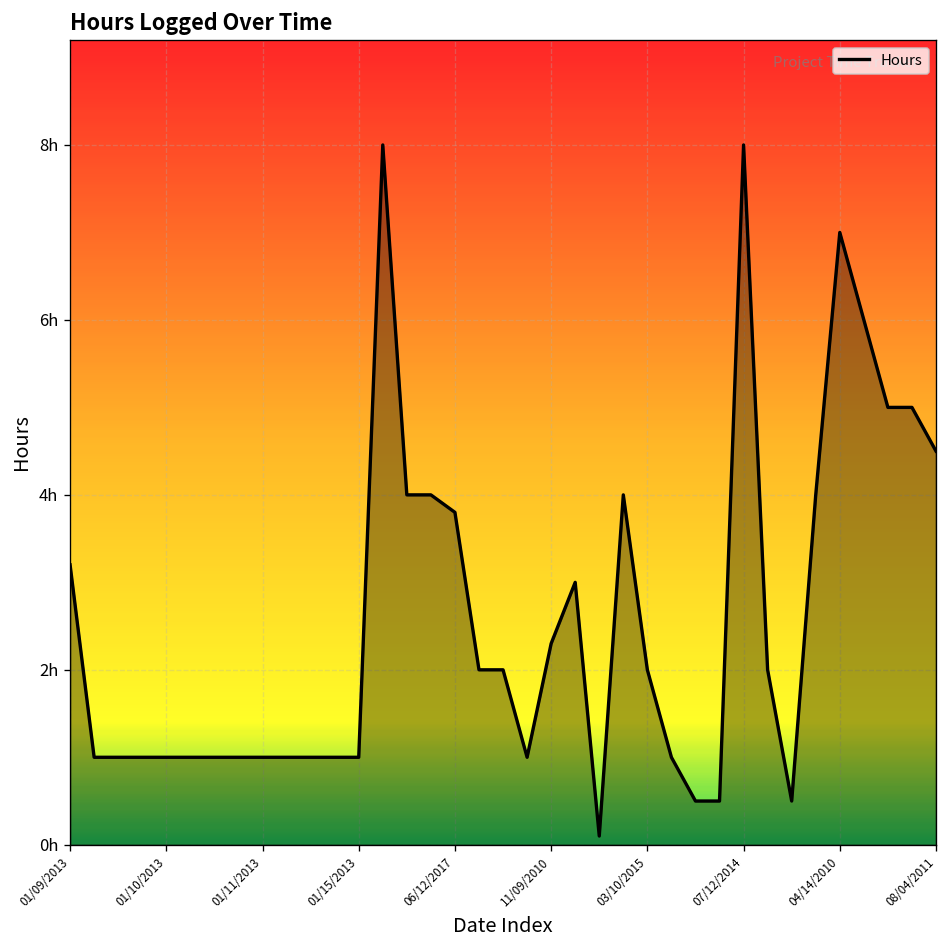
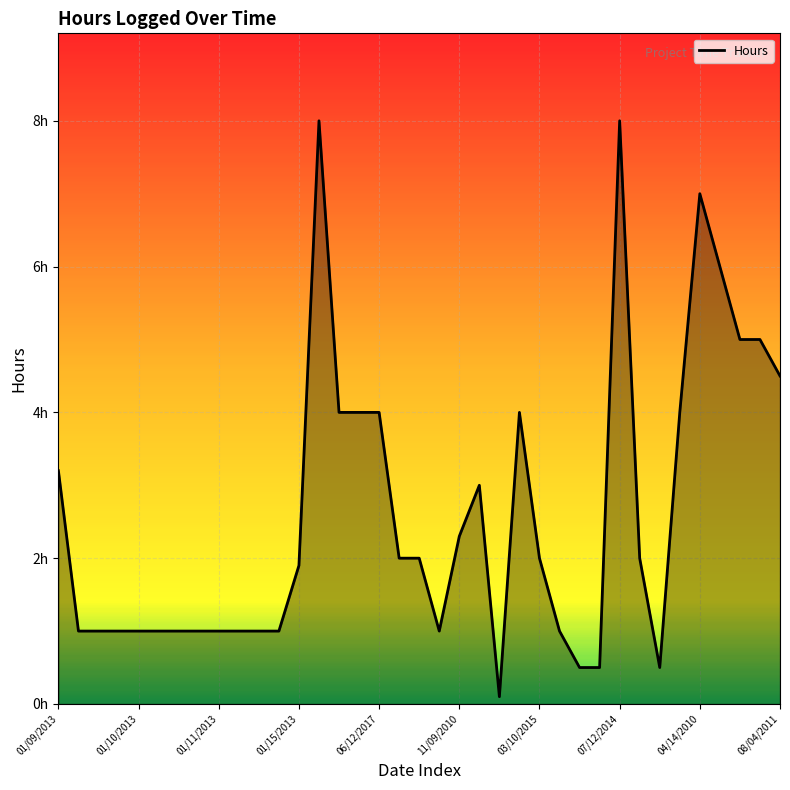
01/15/2013: 1.0h -> 1.9h
06/12/2017: 3.8h -> 4.0h
